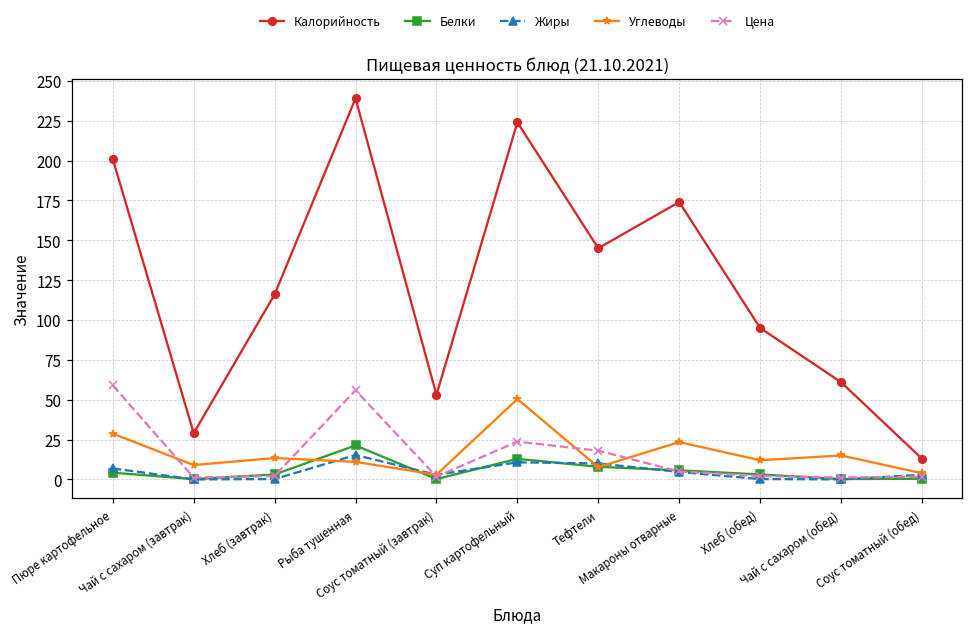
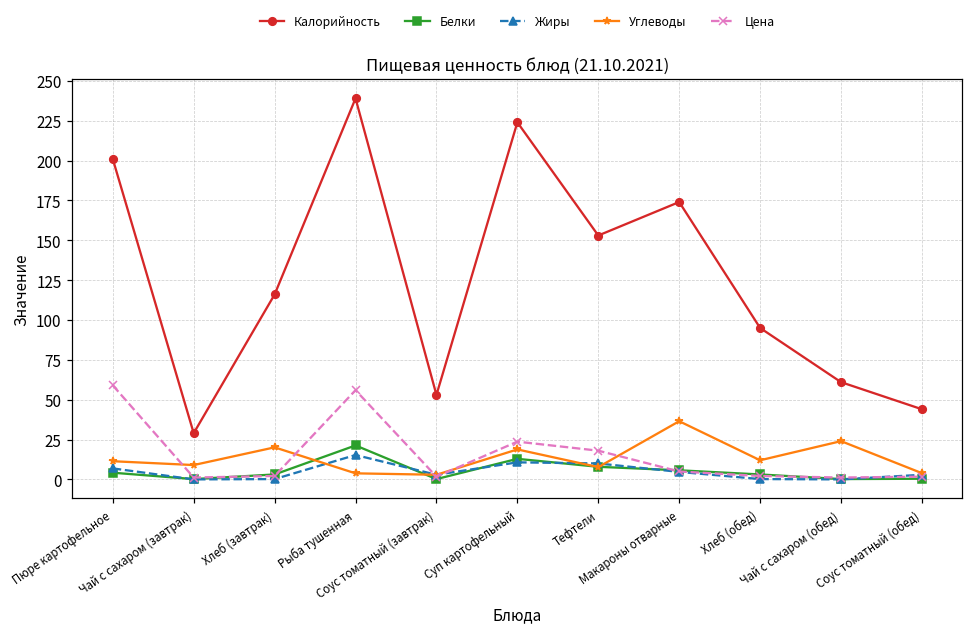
Углеводы, Пюре картофельное: 29 -> 11
Углеводы, Хлеб (завтрак): 13 -> 20
Углеводы, Рыба тушенная: 11 -> 4
Углеводы, Суп картофельный: 50 -> 19
Калорийность, Тефтели: 145 -> 153
Углеводы, Макароны отварные: 23 -> 37
Углеводы, Чай с сахаром (обед): 15 -> 24
Калорийность, Соус томатный (обед): 13 -> 44
